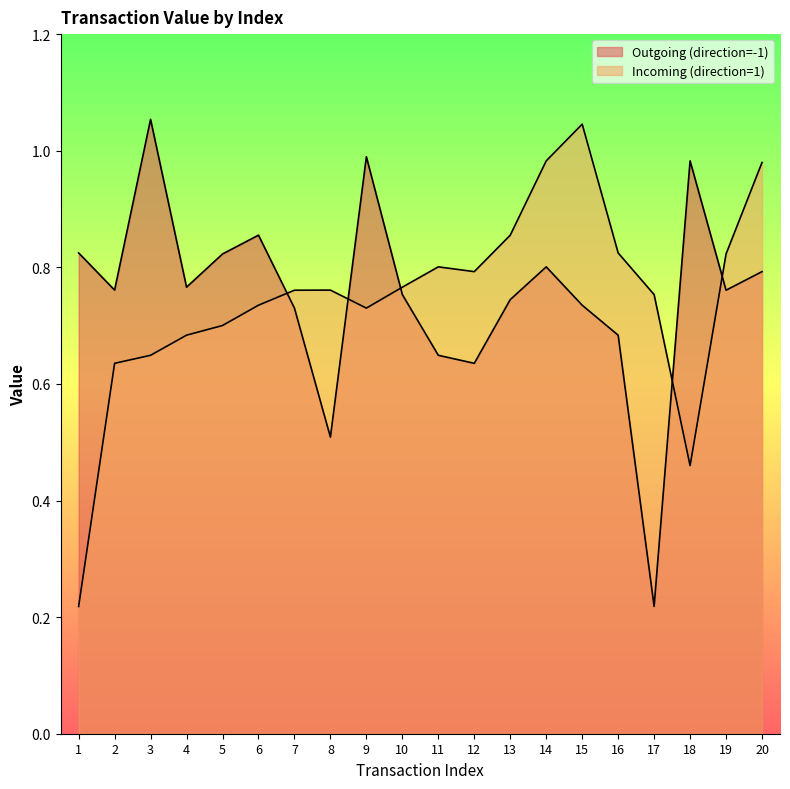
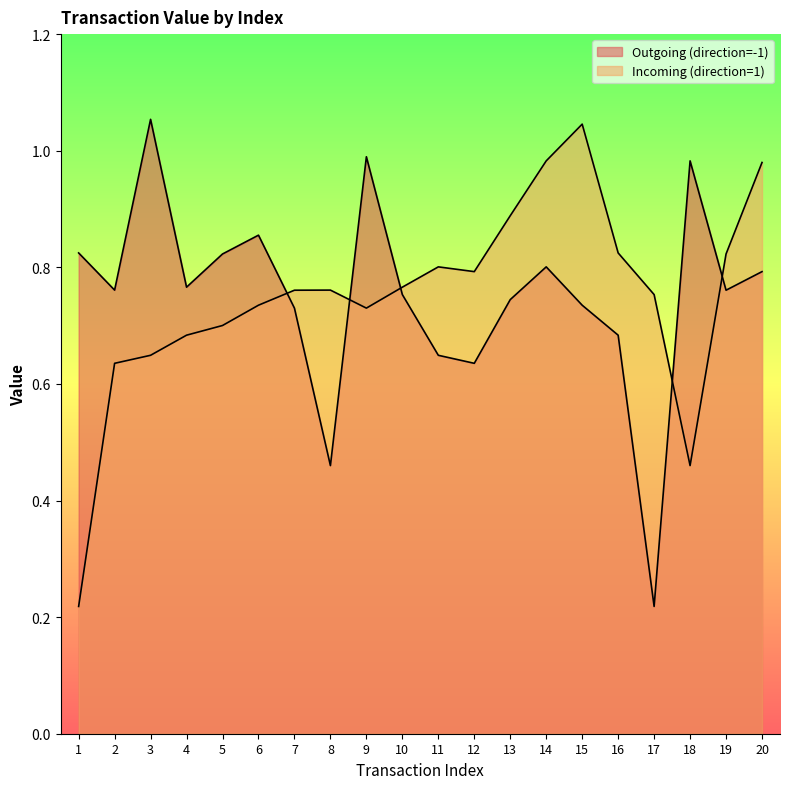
Outgoing (direction=-1), 8: 0.51 -> 0.46
Incoming (direction=1), 13: 0.86 -> 0.89
